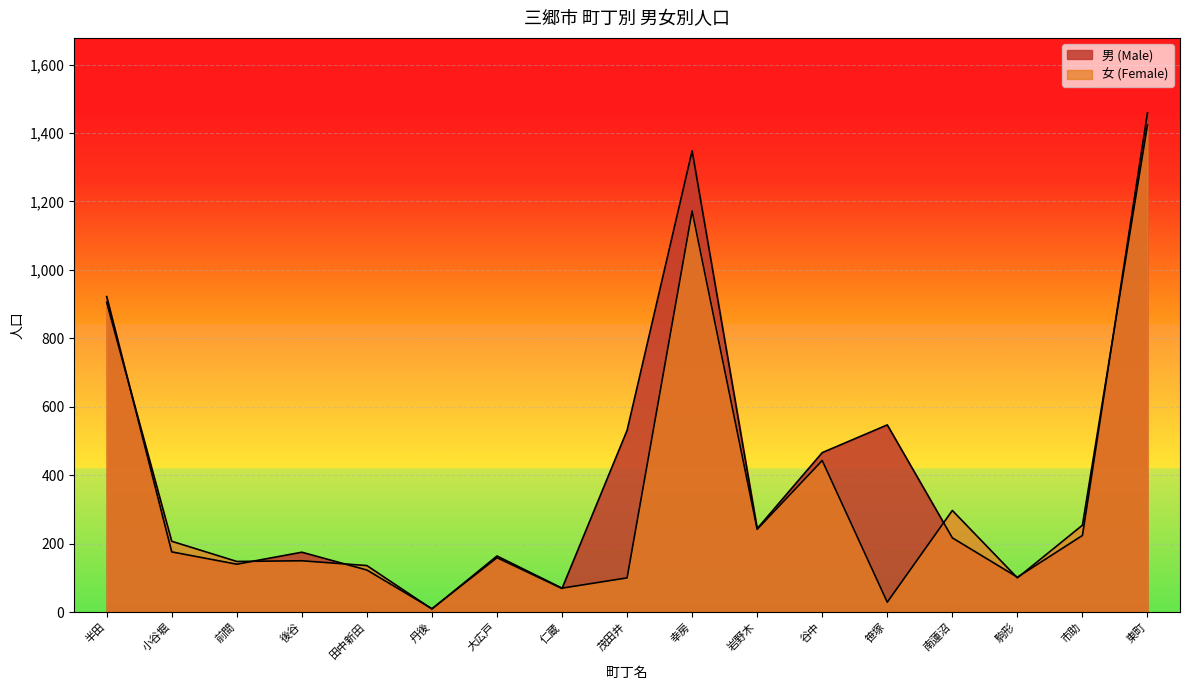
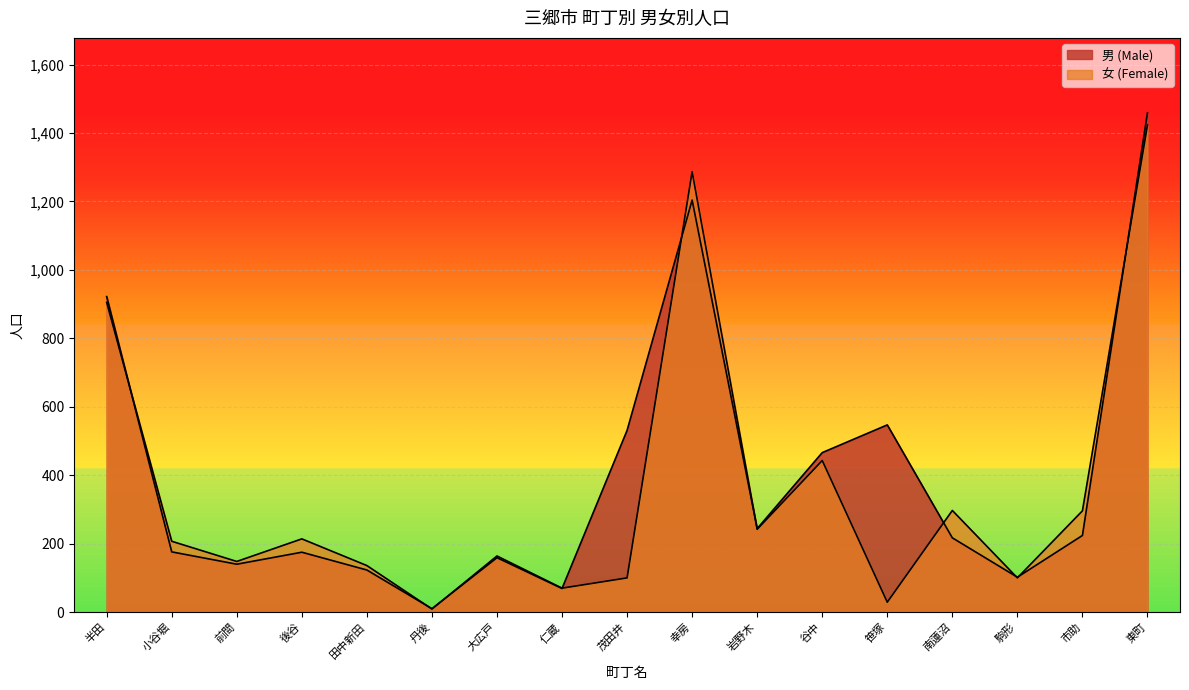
女 (Female), 後谷: 150 -> 210
男 (Male), 幸房: 1,350 -> 1,200
女 (Female), 幸房: 1,170 -> 1,290
女 (Female), 市助: 250 -> 300
